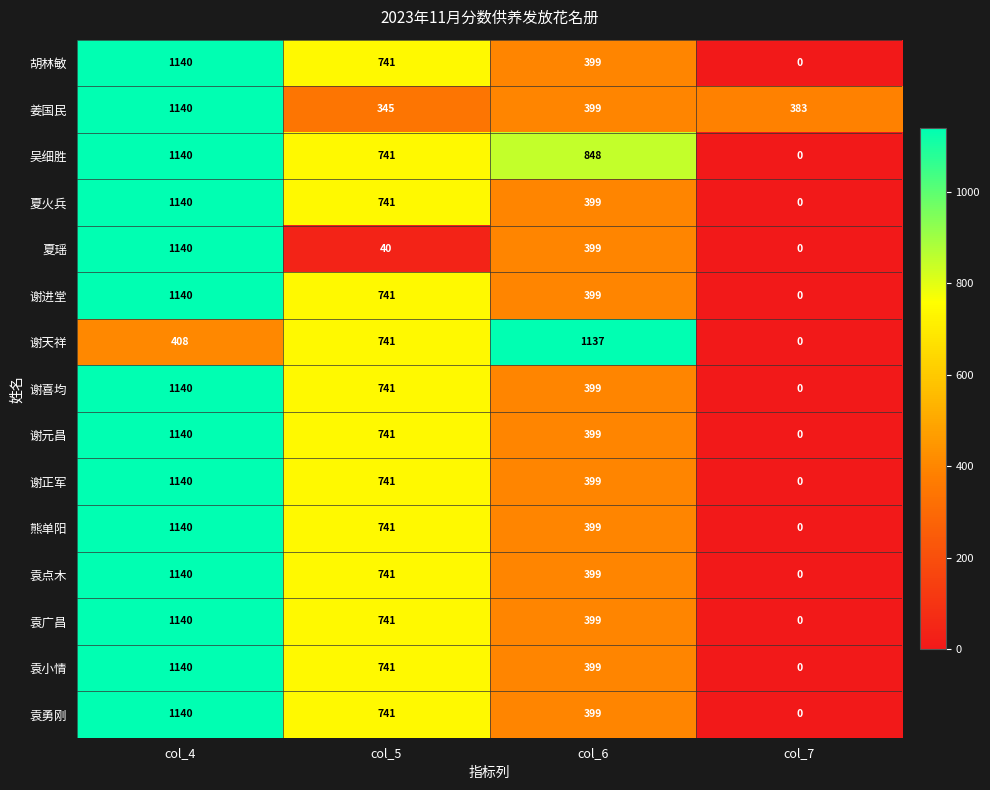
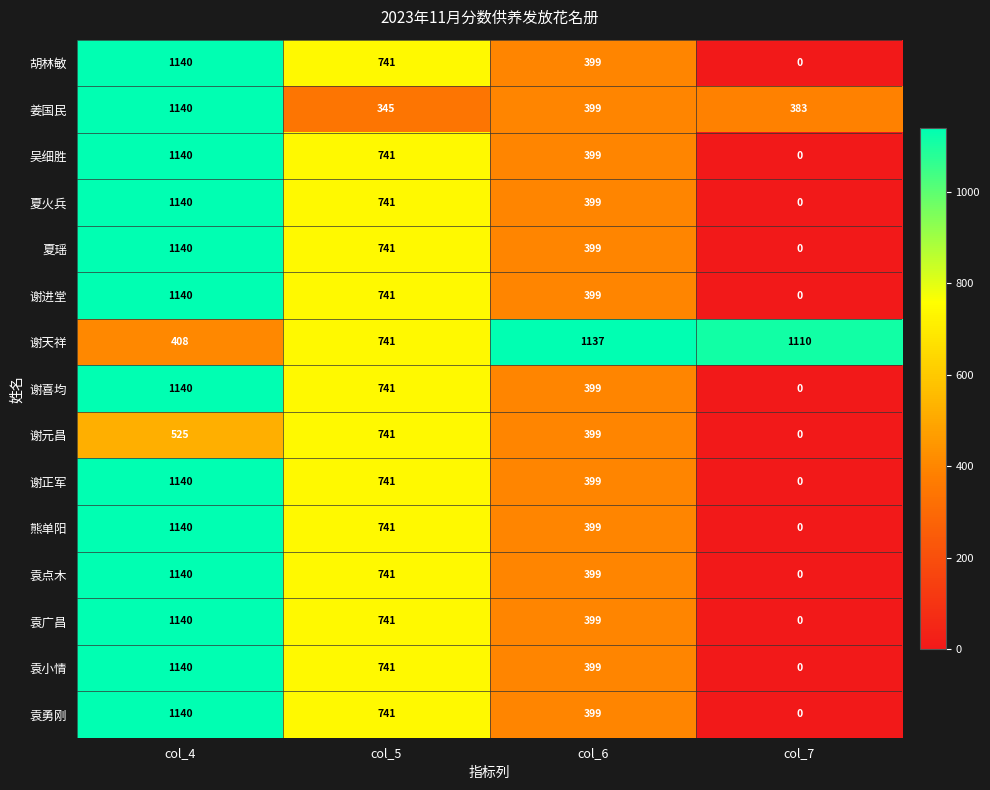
吴细胜, col_6: 848 -> 399
夏瑶, col_5: 40 -> 741
谢天祥, col_7: 0 -> 1110
谢元昌, col_4: 1140 -> 525
